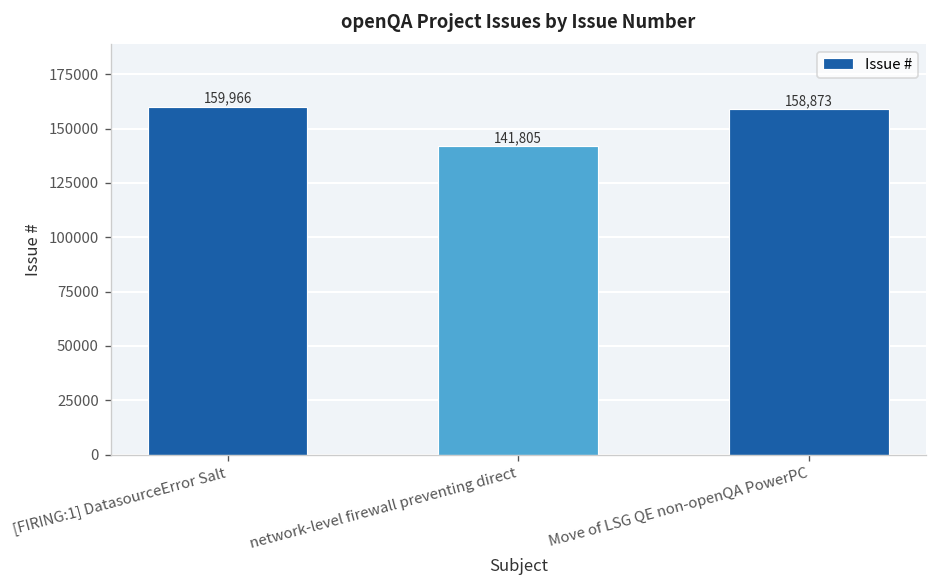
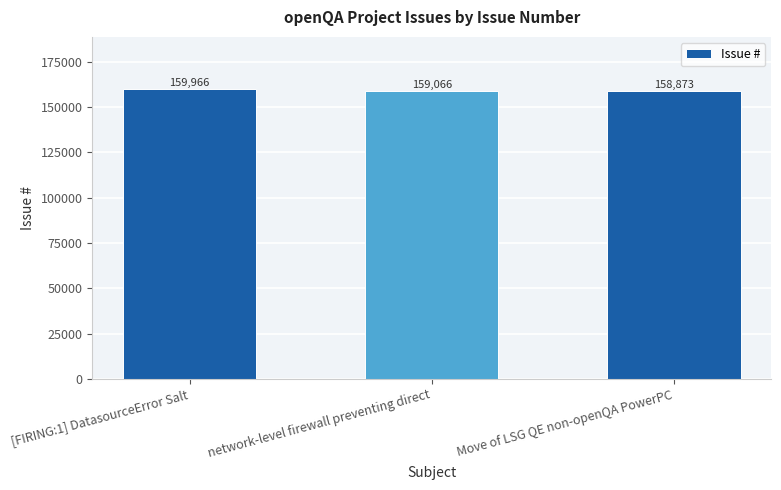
network-level firewall preventing direct: 141,805 -> 159,066
